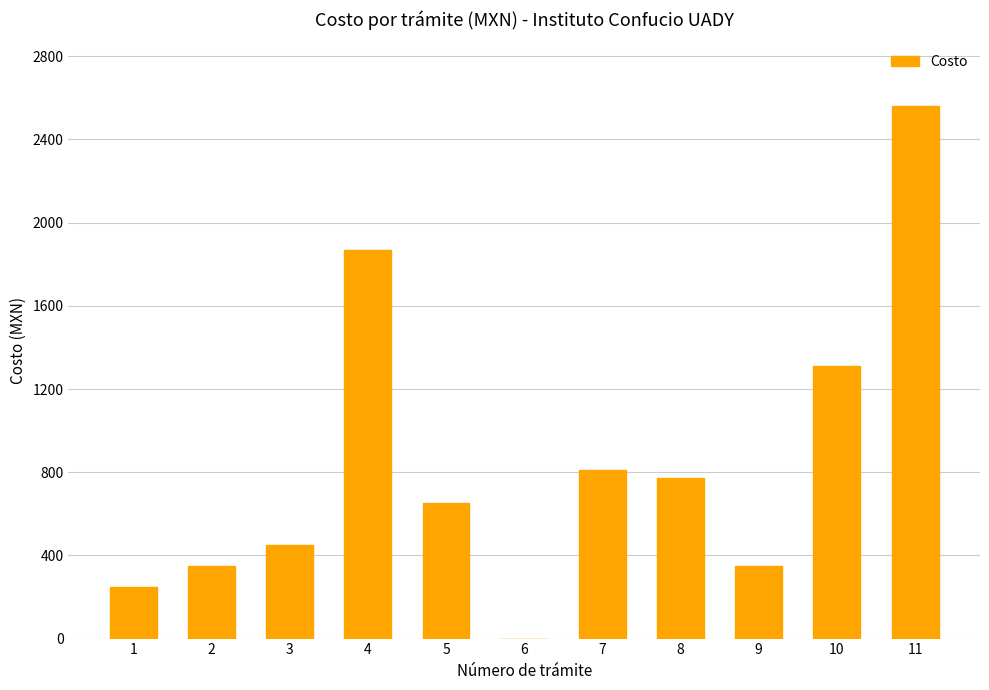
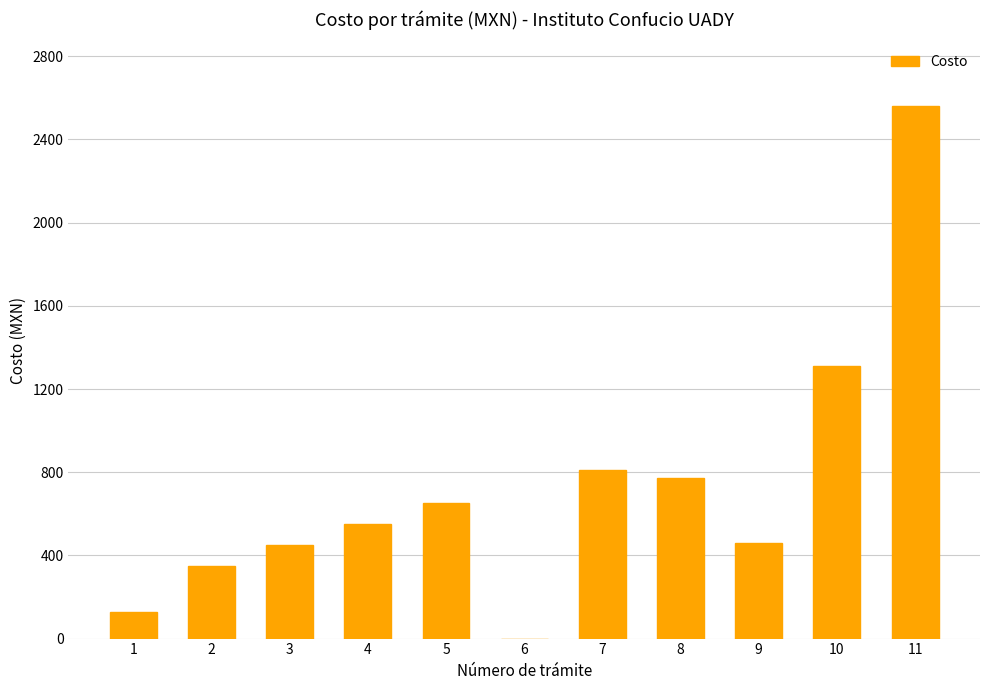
1: 250 -> 130
4: 1870 -> 550
9: 350 -> 460
